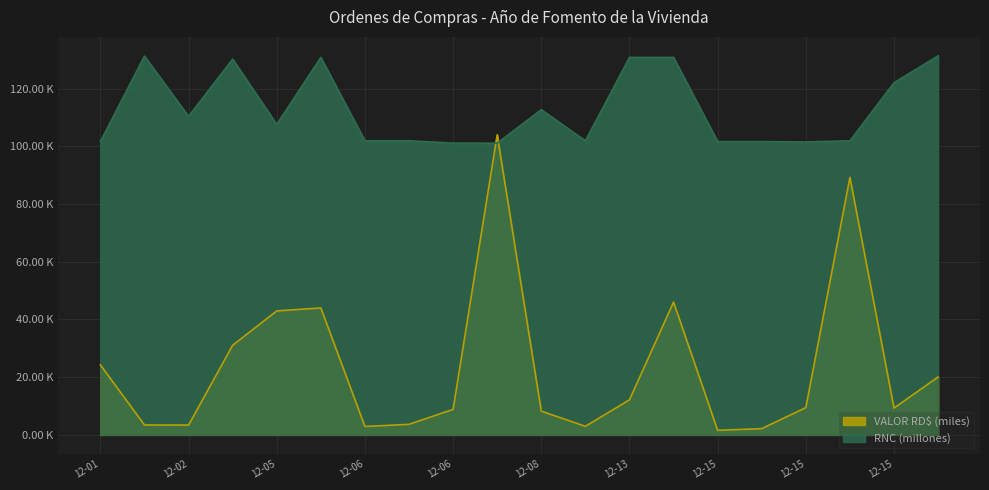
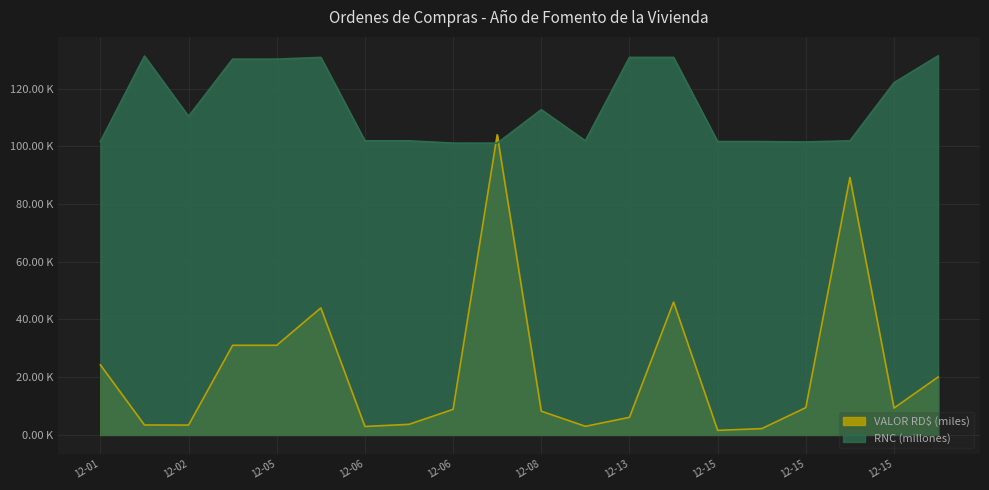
VALOR RD$ (miles), 12-05: 43000 -> 31000
RNC (millones), 12-05: 108000 -> 130000
VALOR RD$ (miles), 12-13: 12000 -> 6000
